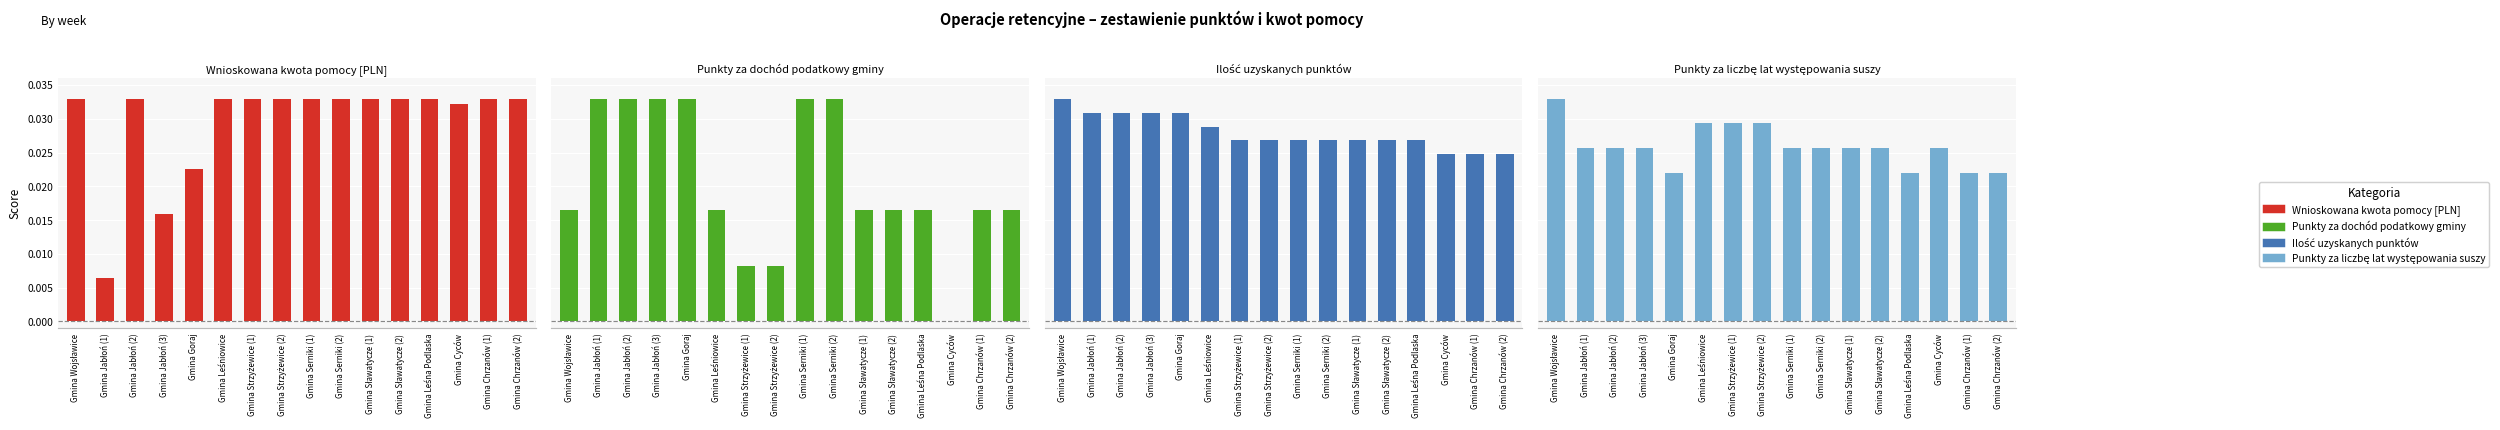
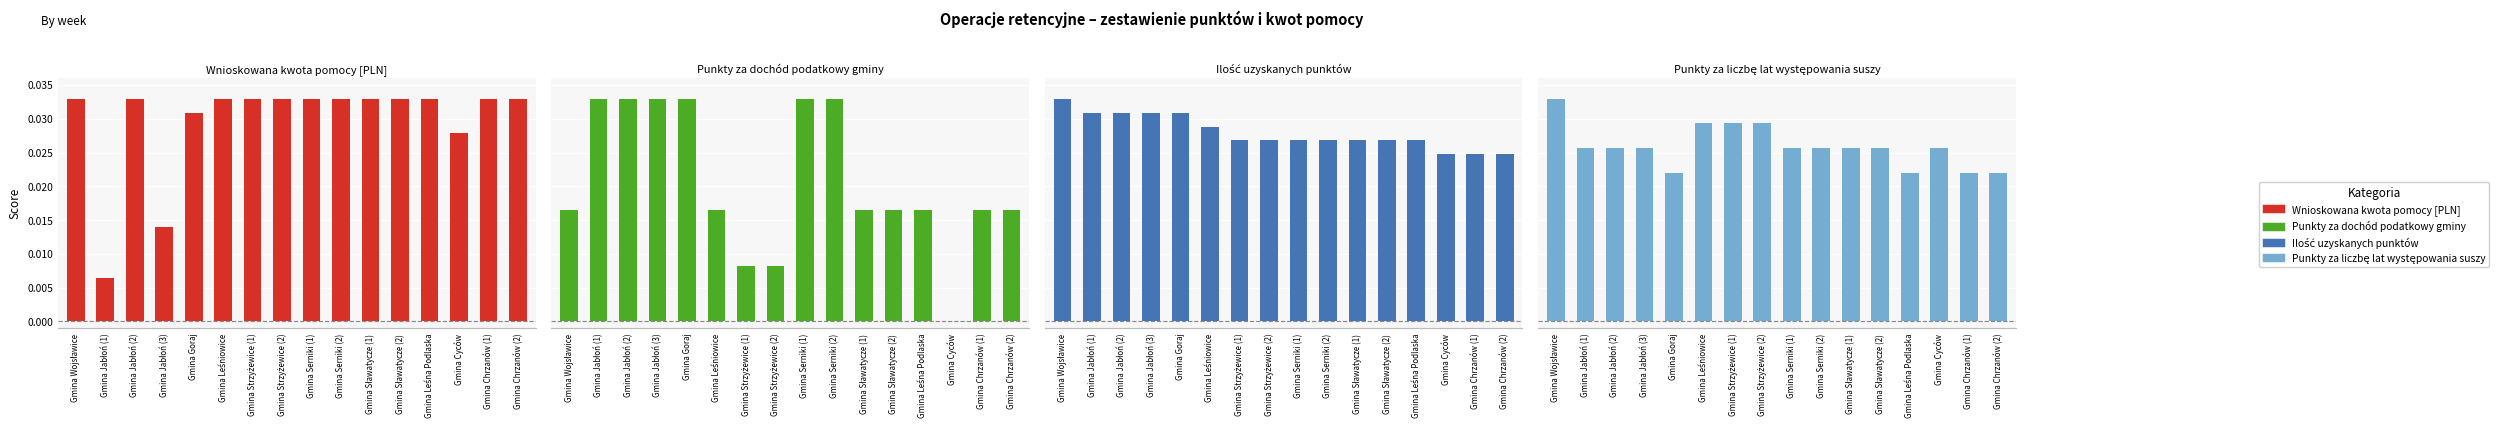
Wnioskowana kwota pomocy [PLN], Gmina Jabłoń (3): 0.016 -> 0.014
Wnioskowana kwota pomocy [PLN], Gmina Goraj: 0.023 -> 0.031
Wnioskowana kwota pomocy [PLN], Gmina Cyców: 0.032 -> 0.028
